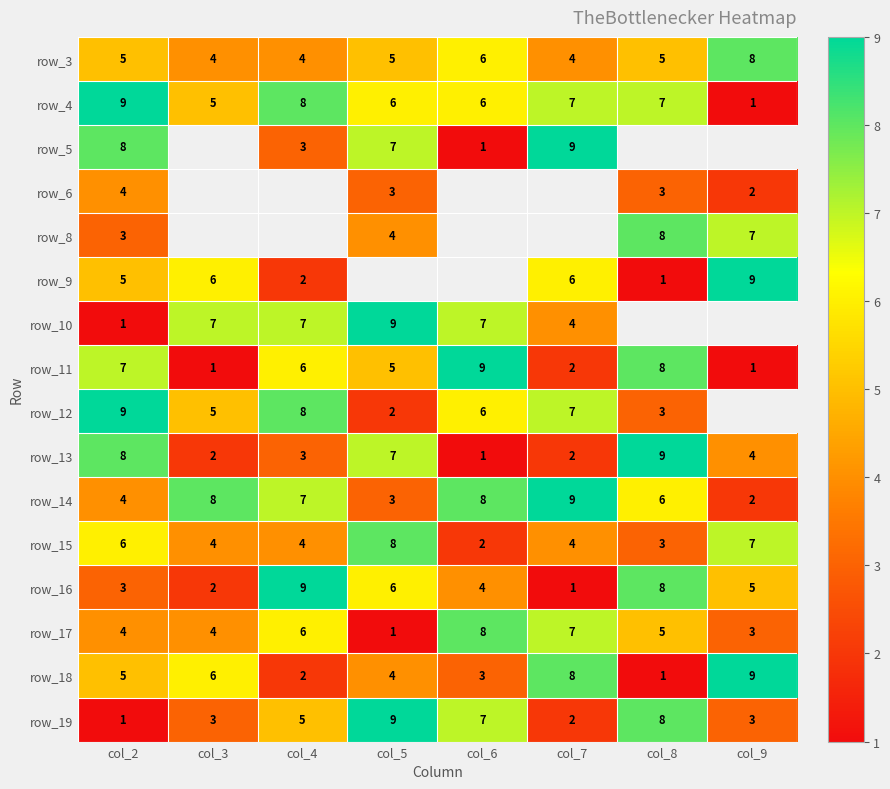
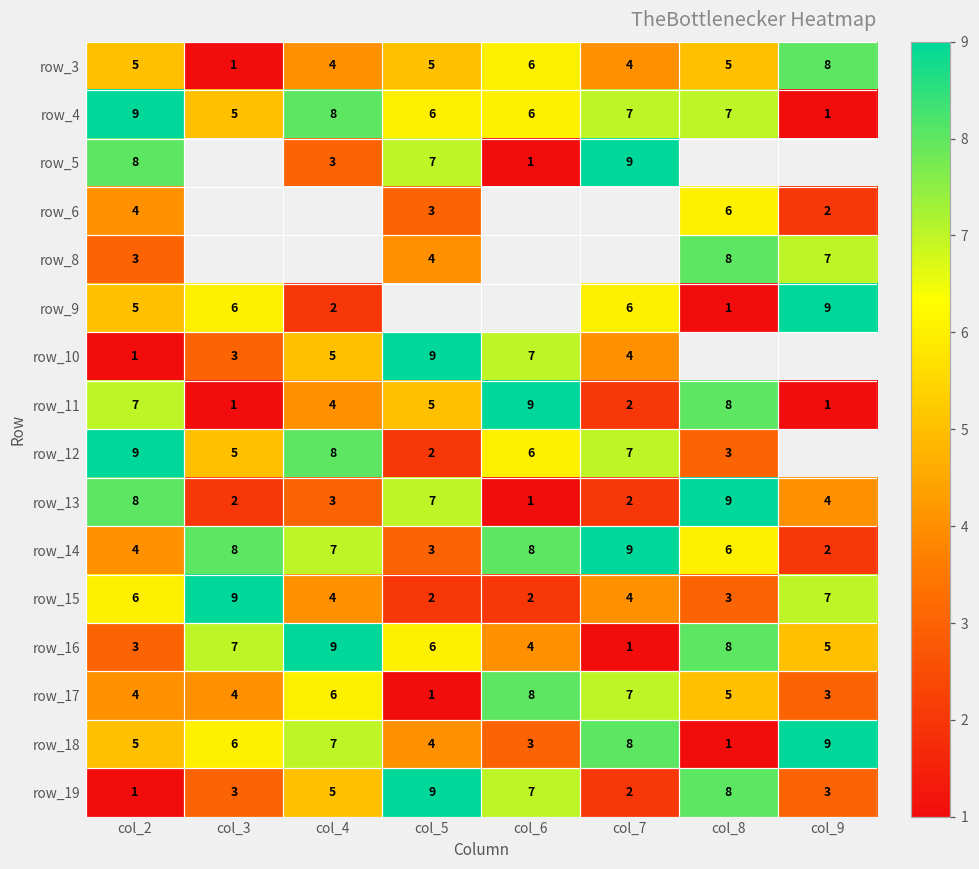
row_3, col_3: 4 -> 1
row_6, col_8: 3 -> 6
row_10, col_3: 7 -> 3
row_10, col_4: 7 -> 5
row_11, col_4: 6 -> 4
row_15, col_3: 4 -> 9
row_15, col_5: 8 -> 2
row_16, col_3: 2 -> 7
row_18, col_4: 2 -> 7
